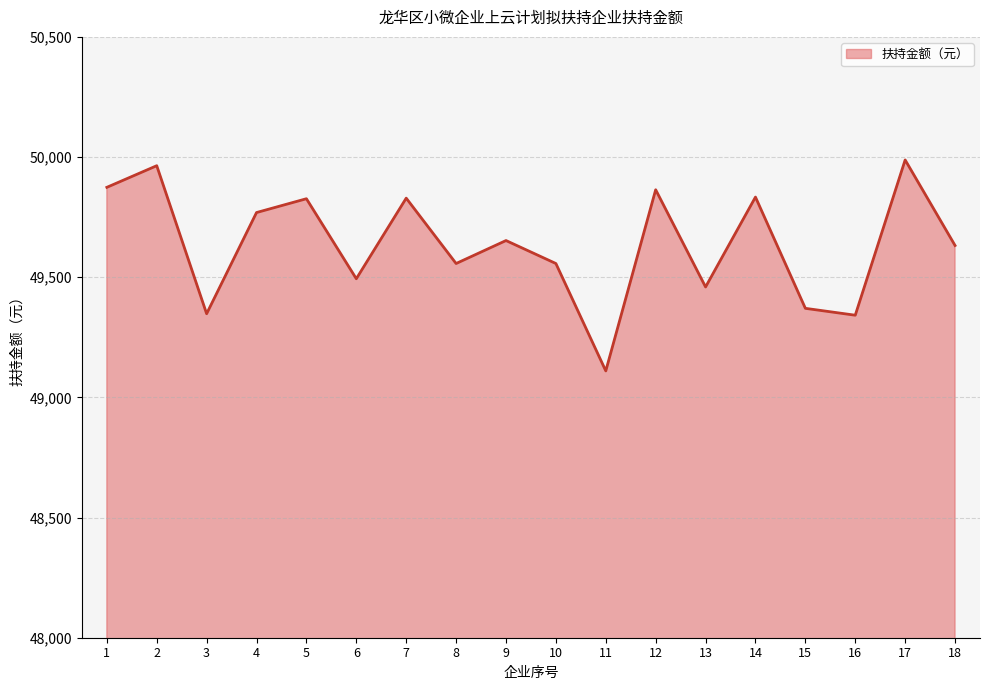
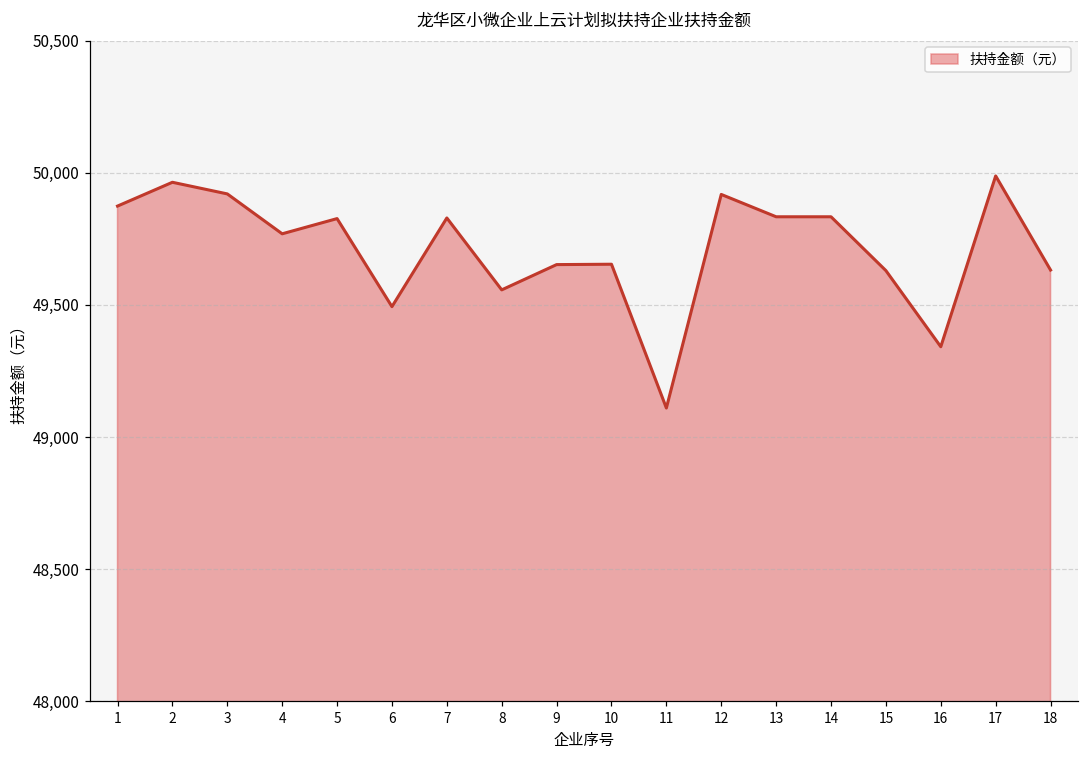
3: 49,350 -> 49,920
10: 49,560 -> 49,650
12: 49,860 -> 49,920
13: 49,460 -> 49,830
15: 49,370 -> 49,630
